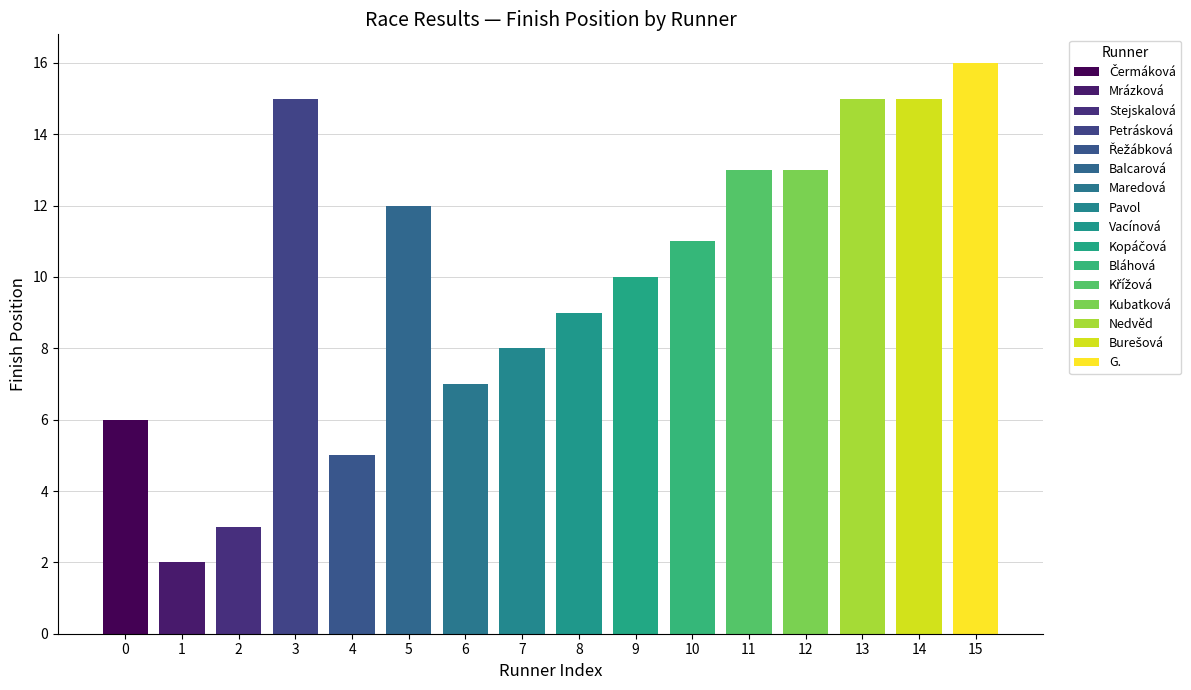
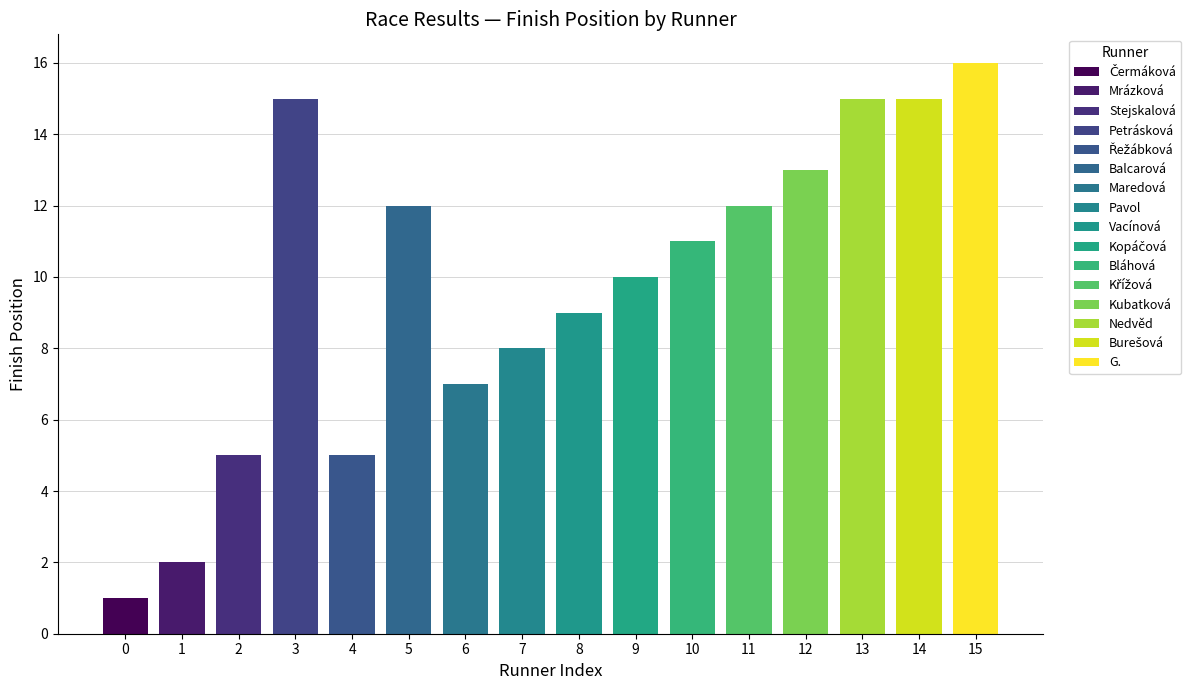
0: 6 -> 1
2: 3 -> 5
11: 13 -> 12
